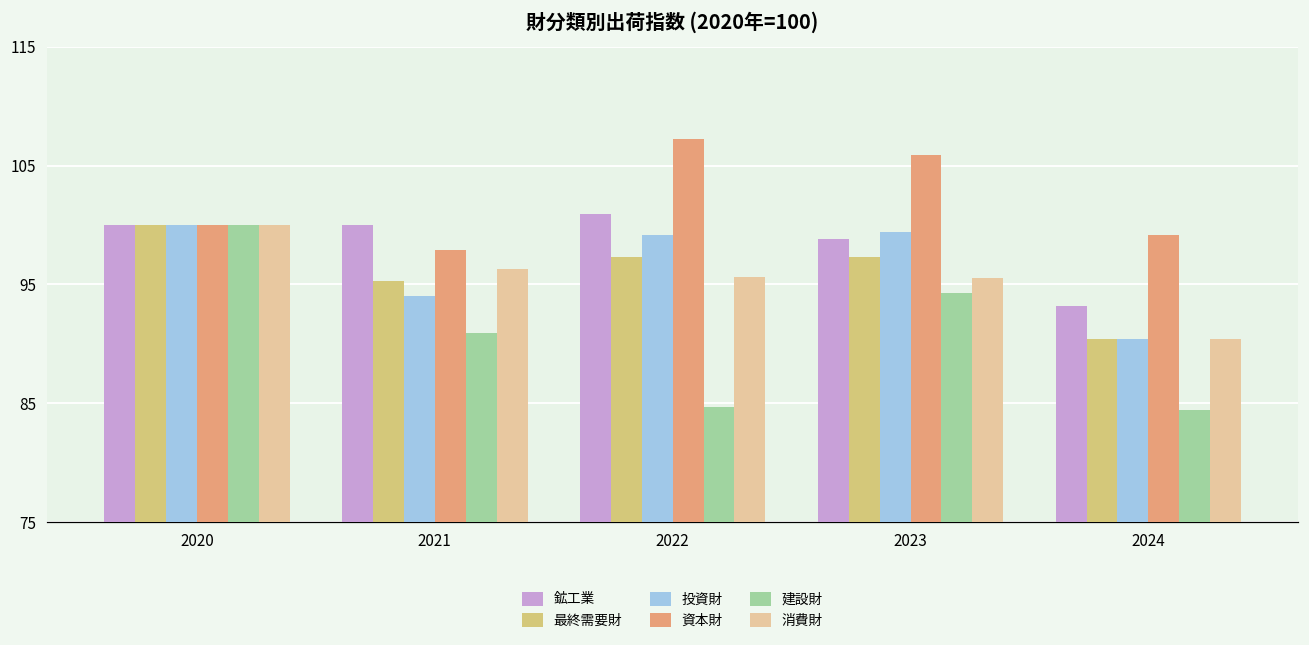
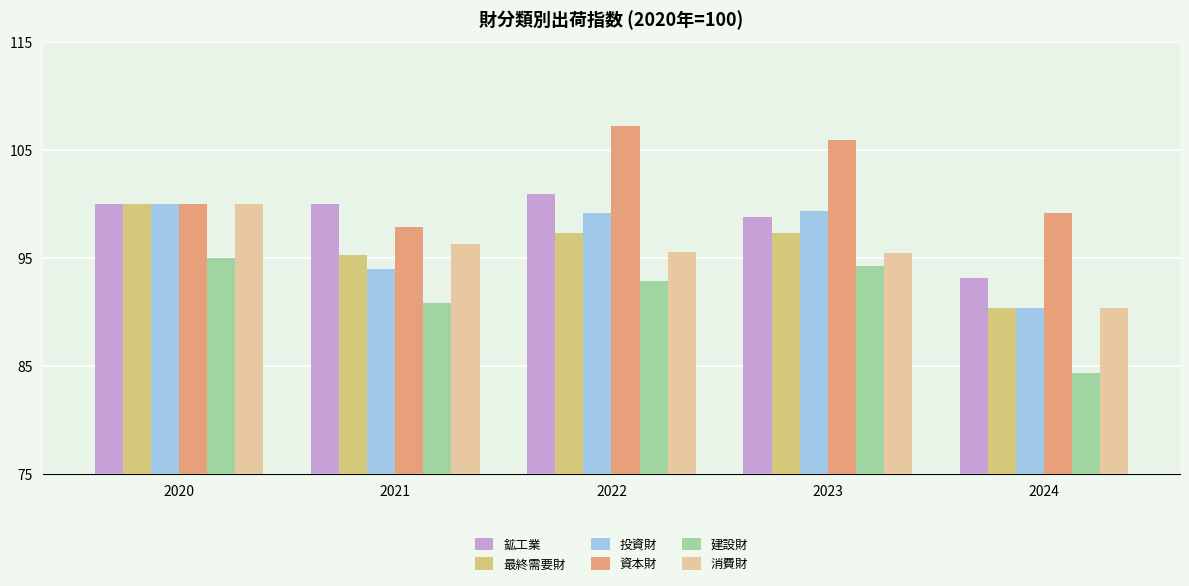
建設財, 2020: 100 -> 95
建設財, 2022: 84.7 -> 92.9
